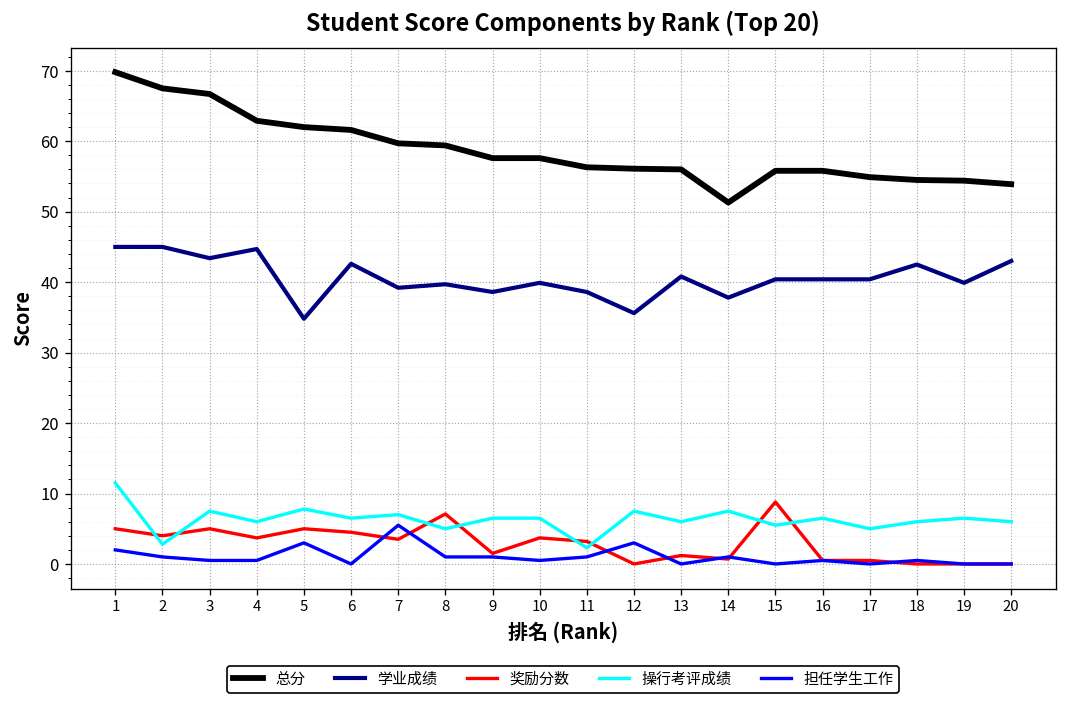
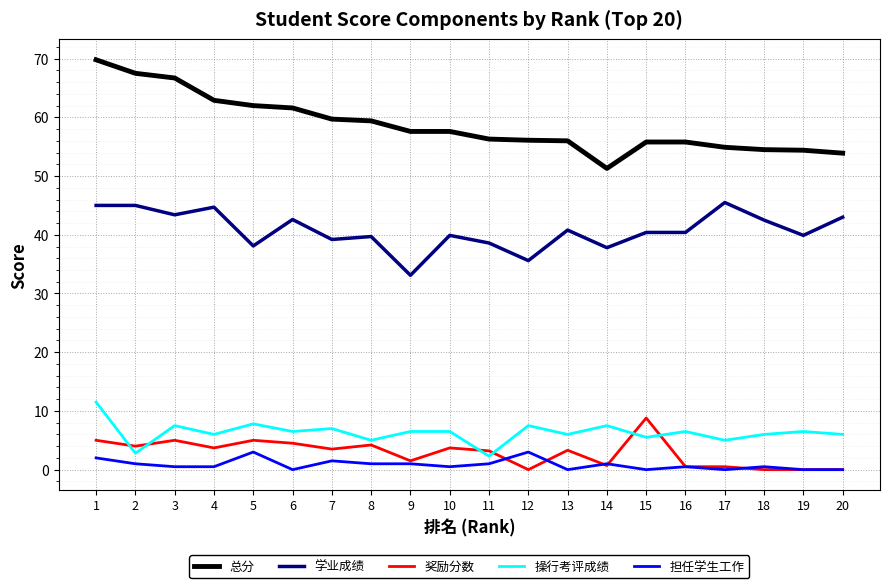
学业成绩, 5: 35 -> 38
担任学生工作, 7: 6 -> 2
奖励分数, 8: 7 -> 4
学业成绩, 9: 39 -> 33
奖励分数, 13: 1 -> 3
学业成绩, 17: 40 -> 46
